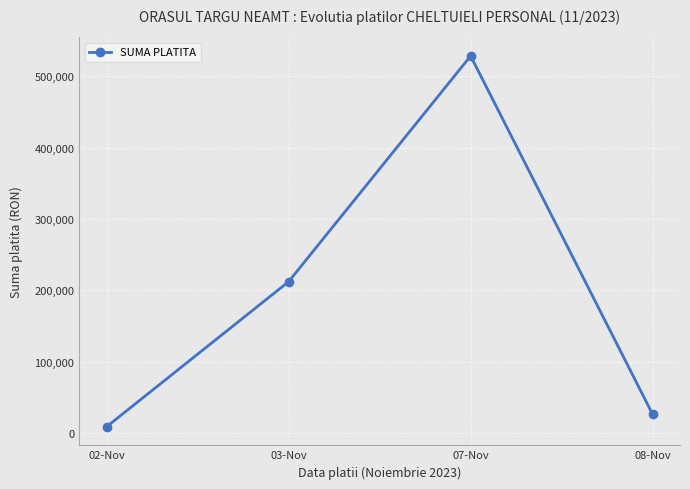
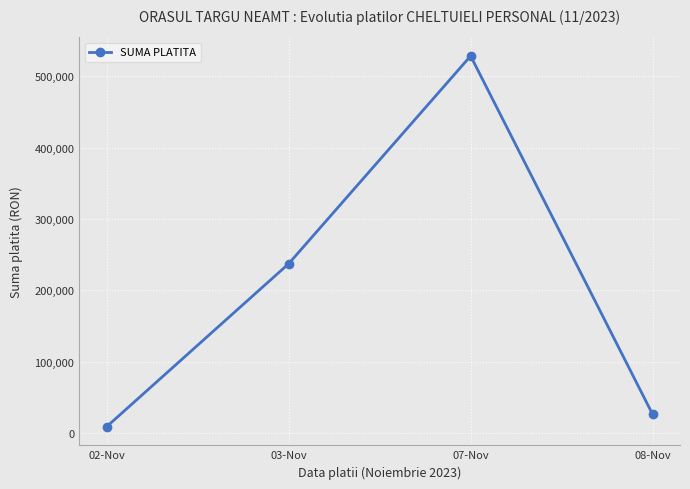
03-Nov: 210,000 -> 240,000
